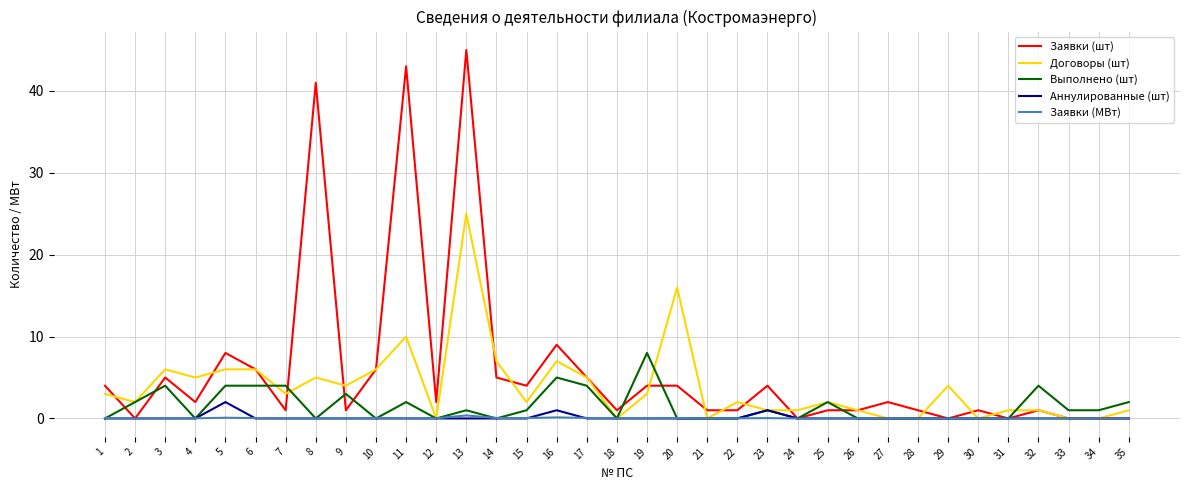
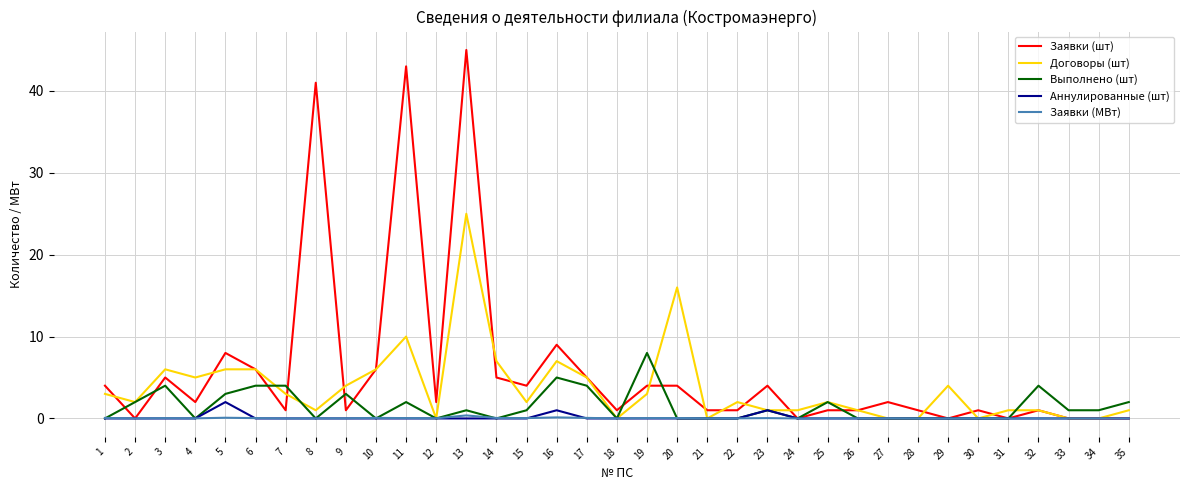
Выполнено (шт), 5: 4 -> 3
Договоры (шт), 8: 5 -> 1
